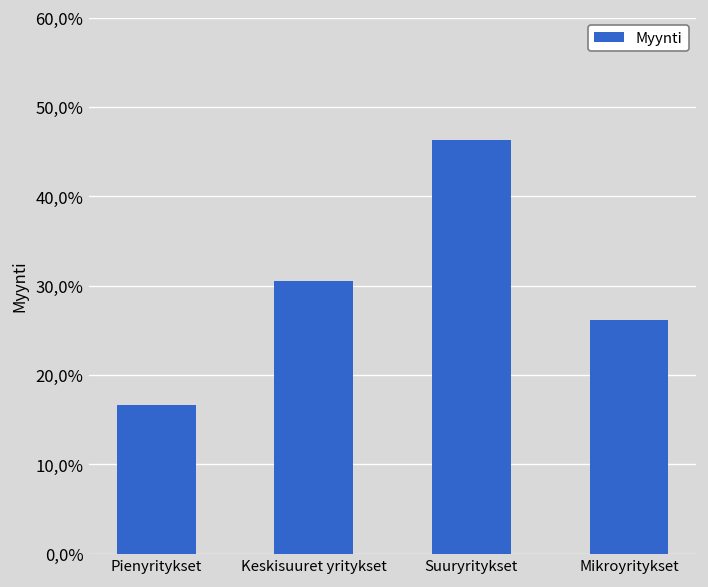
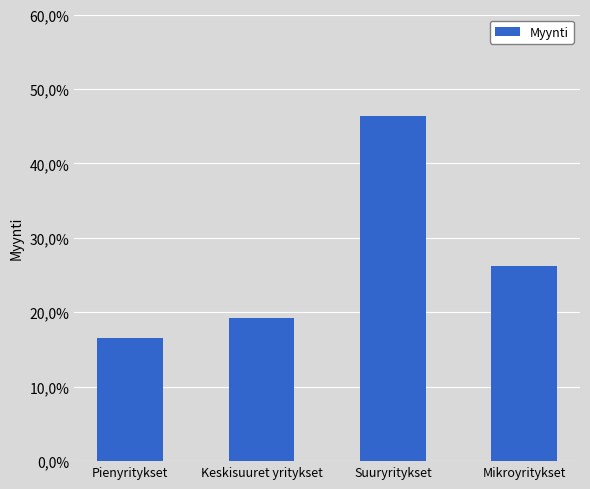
Keskisuuret yritykset: 310% -> 190%
